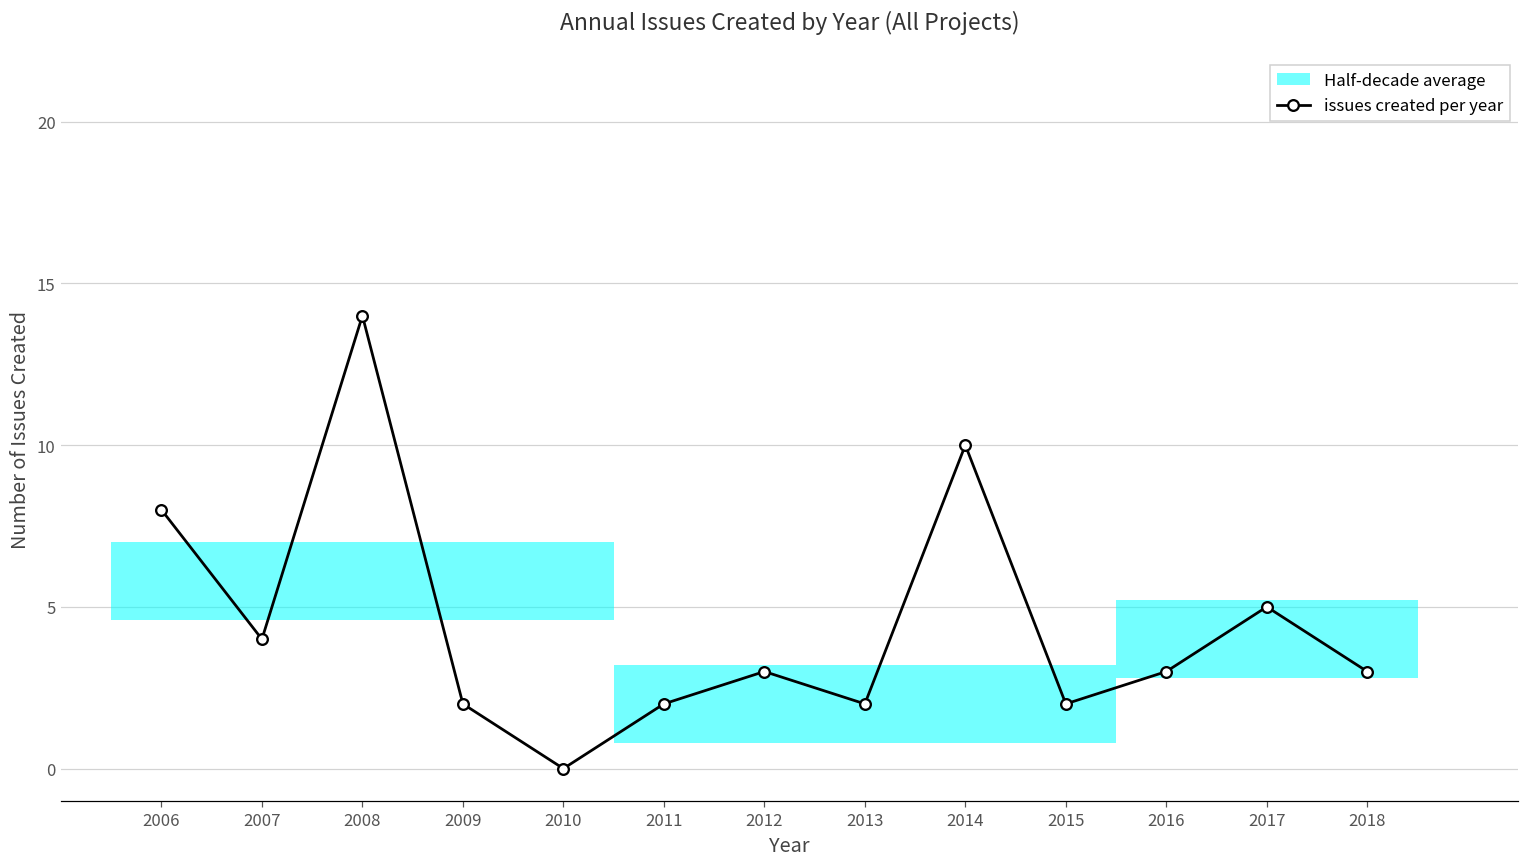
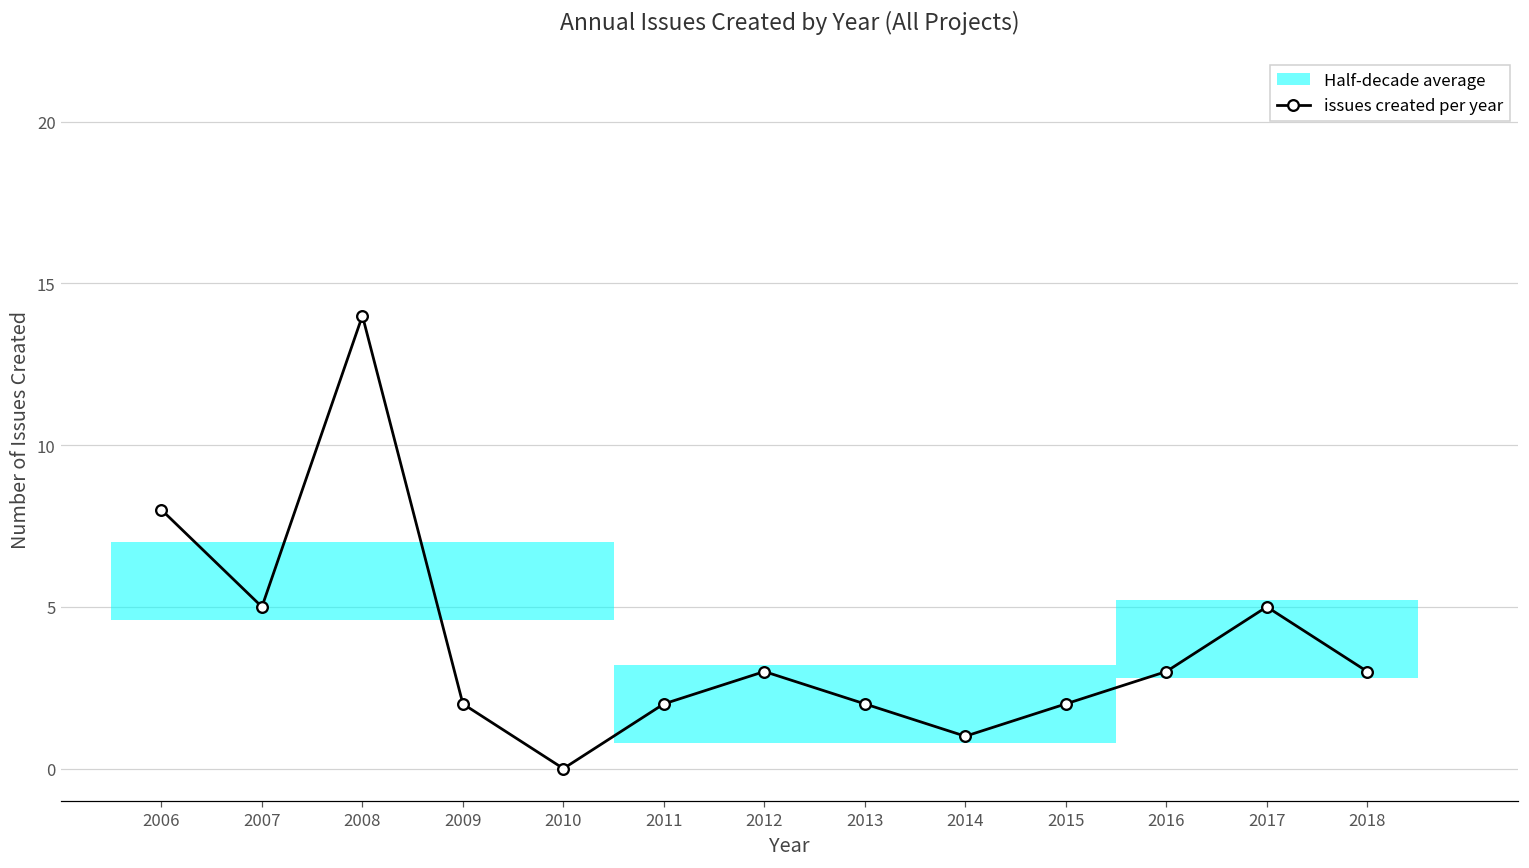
issues created per year, 2007: 4 -> 5
issues created per year, 2014: 10 -> 1
